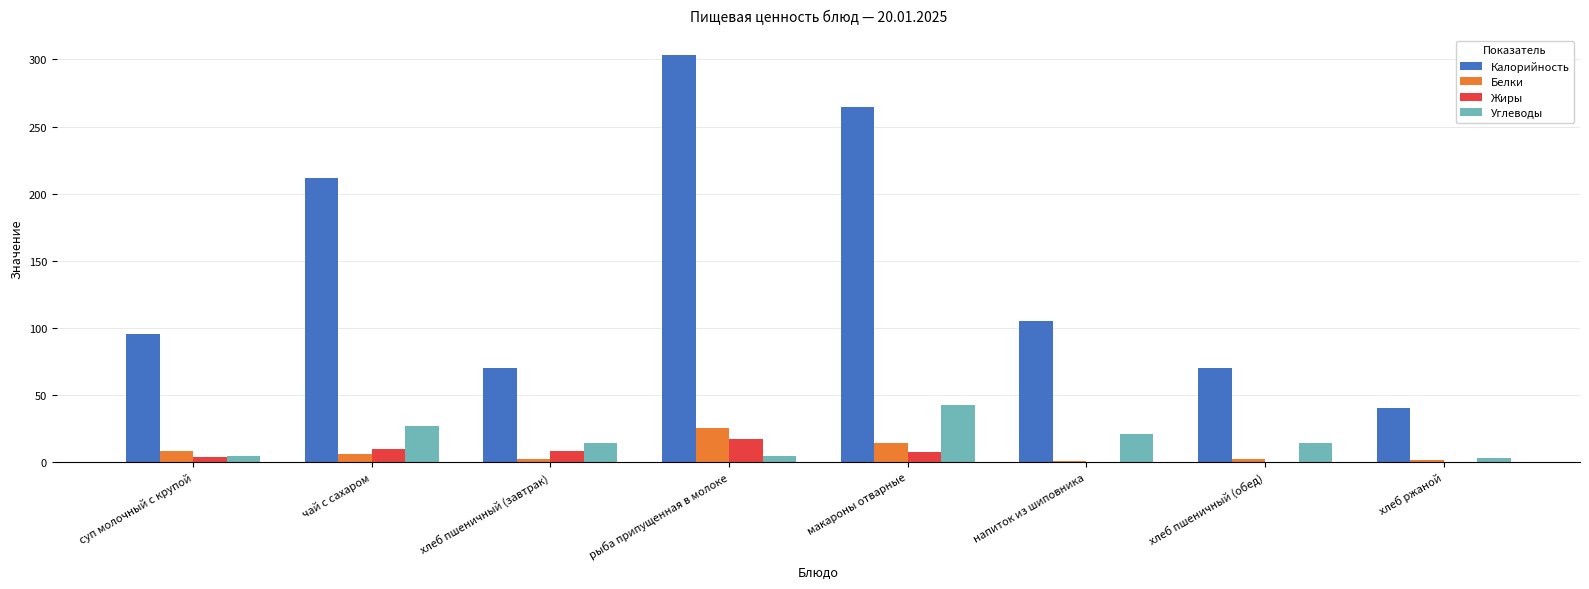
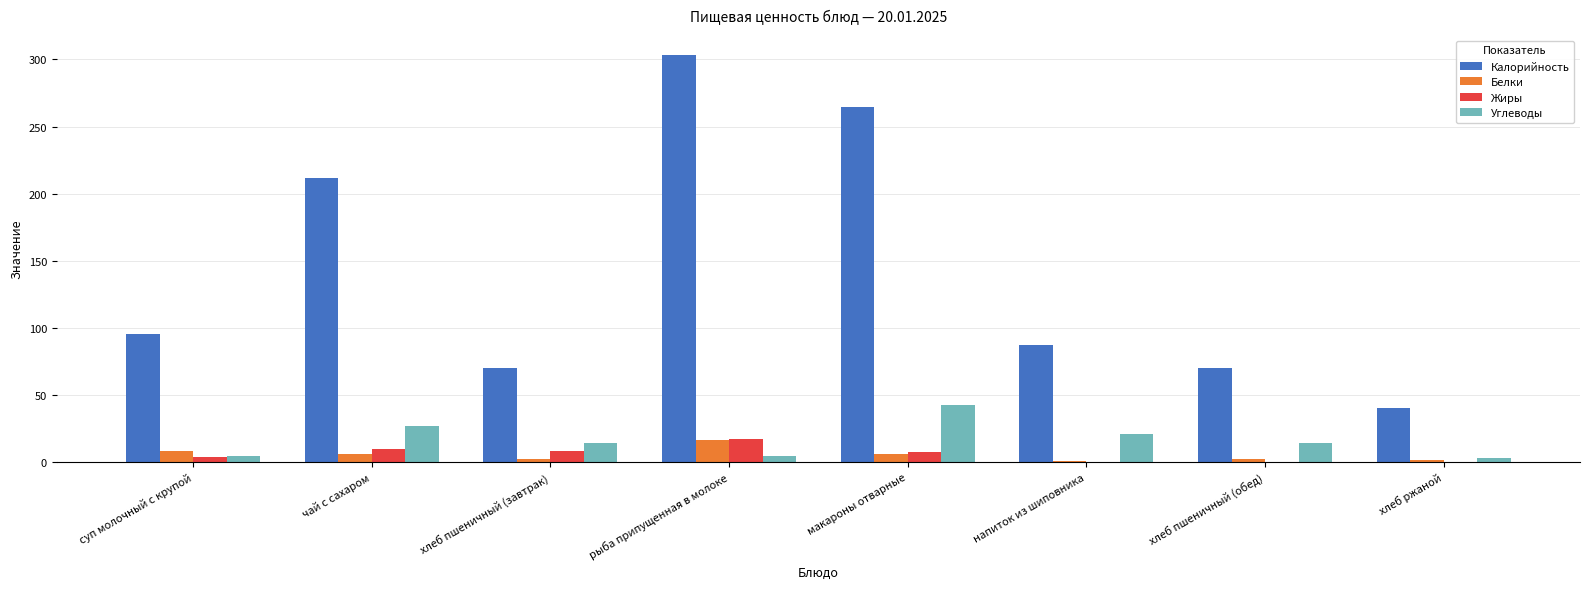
Белки, рыба припущенная в молоке: 25 -> 16
Белки, макароны отварные: 14 -> 6
Калорийность, напиток из шиповника: 105 -> 87
